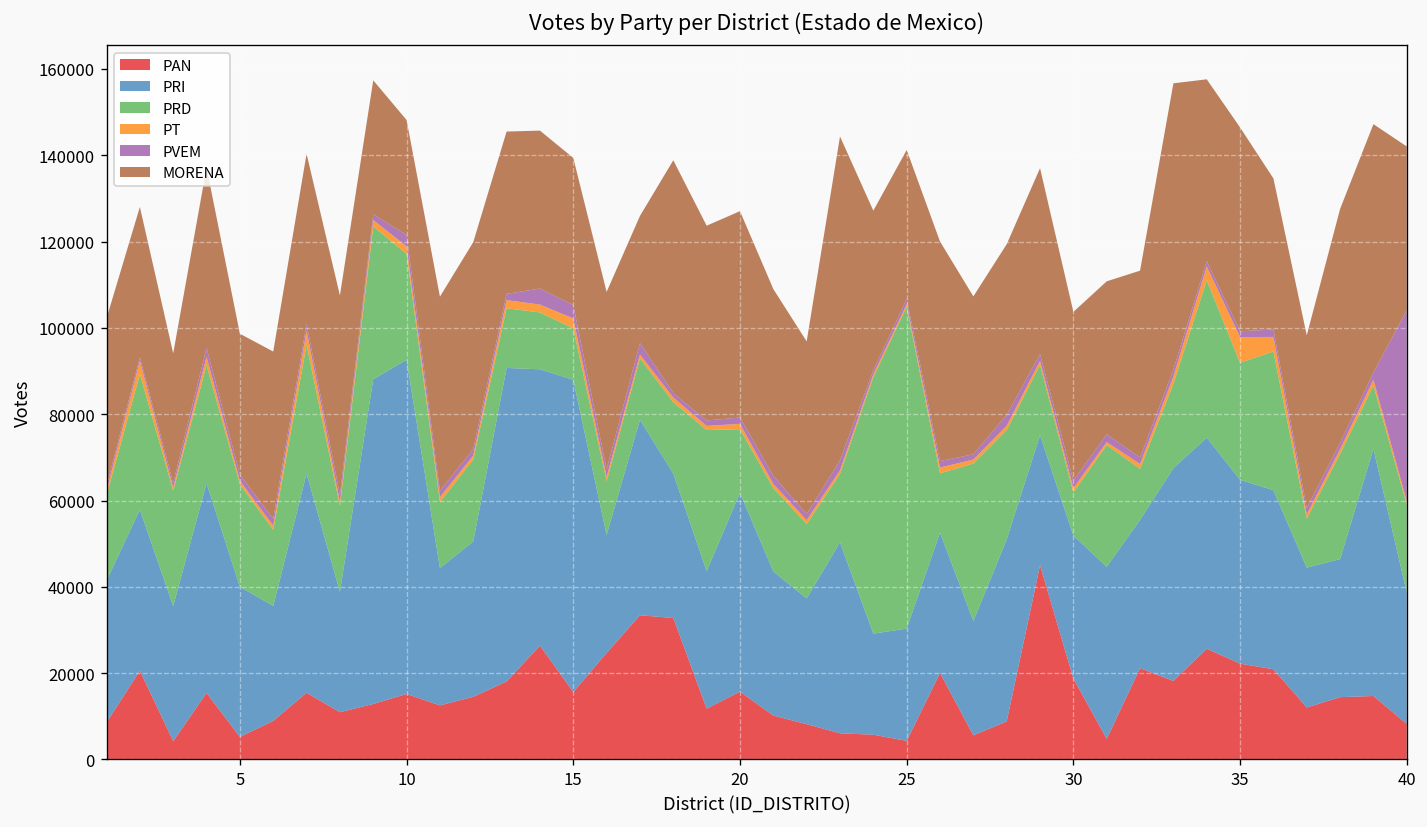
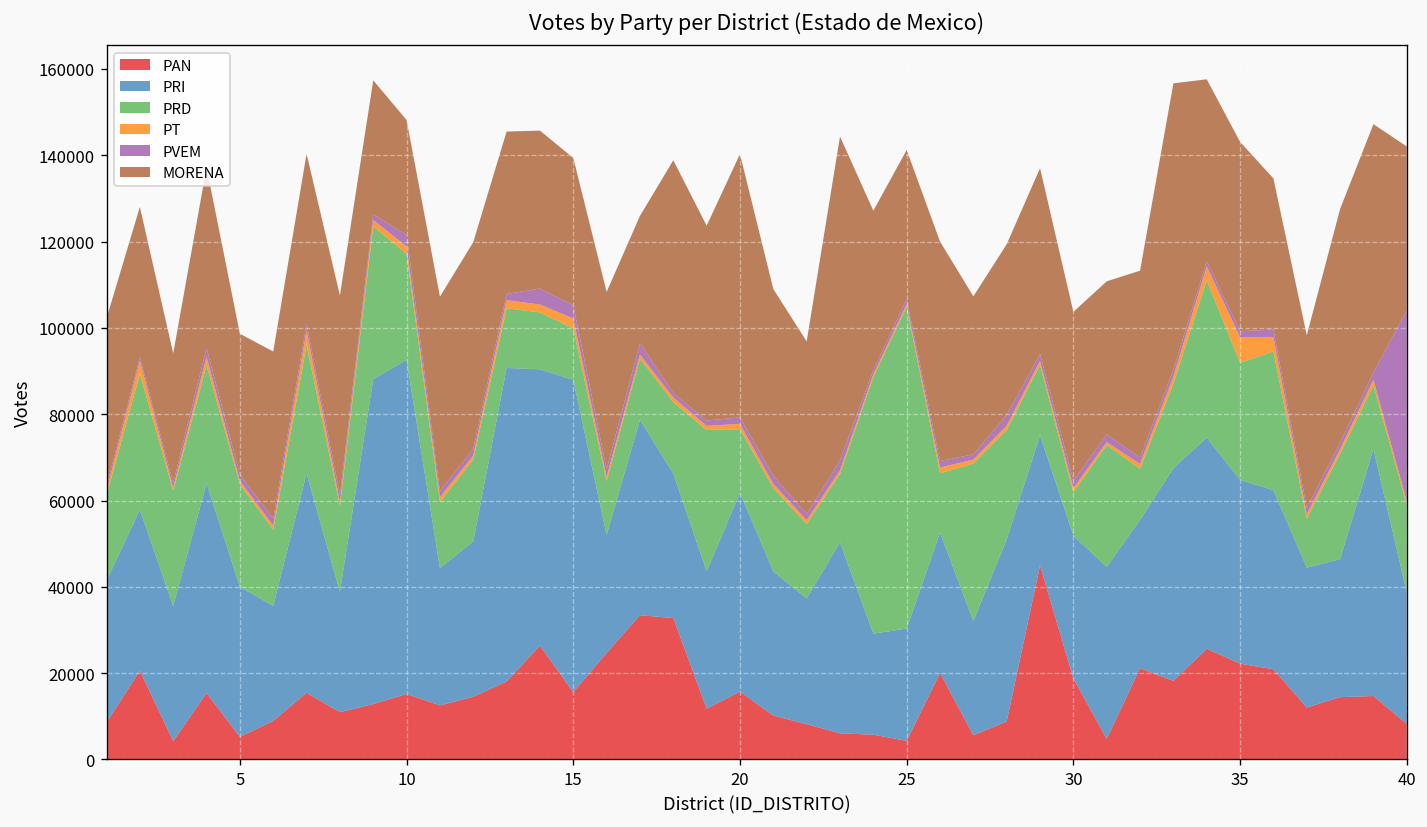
MORENA, 20: 48000 -> 61000
MORENA, 35: 47000 -> 44000
